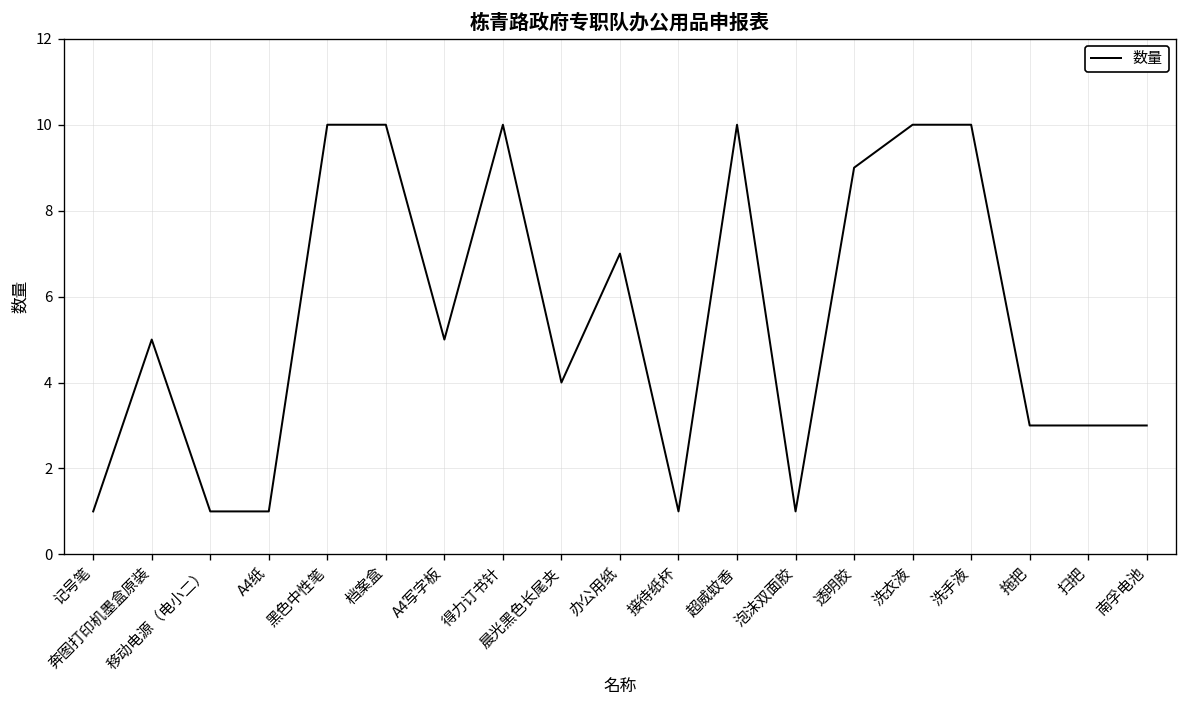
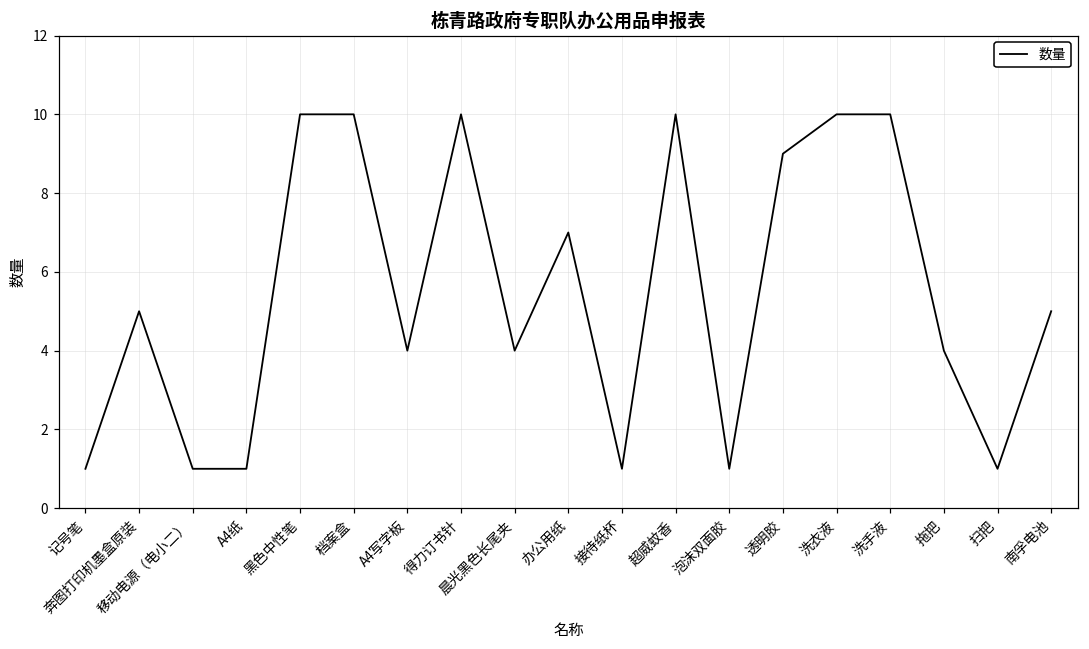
A4写字板: 5 -> 4
拖把: 3 -> 4
扫把: 3 -> 1
南孚电池: 3 -> 5
